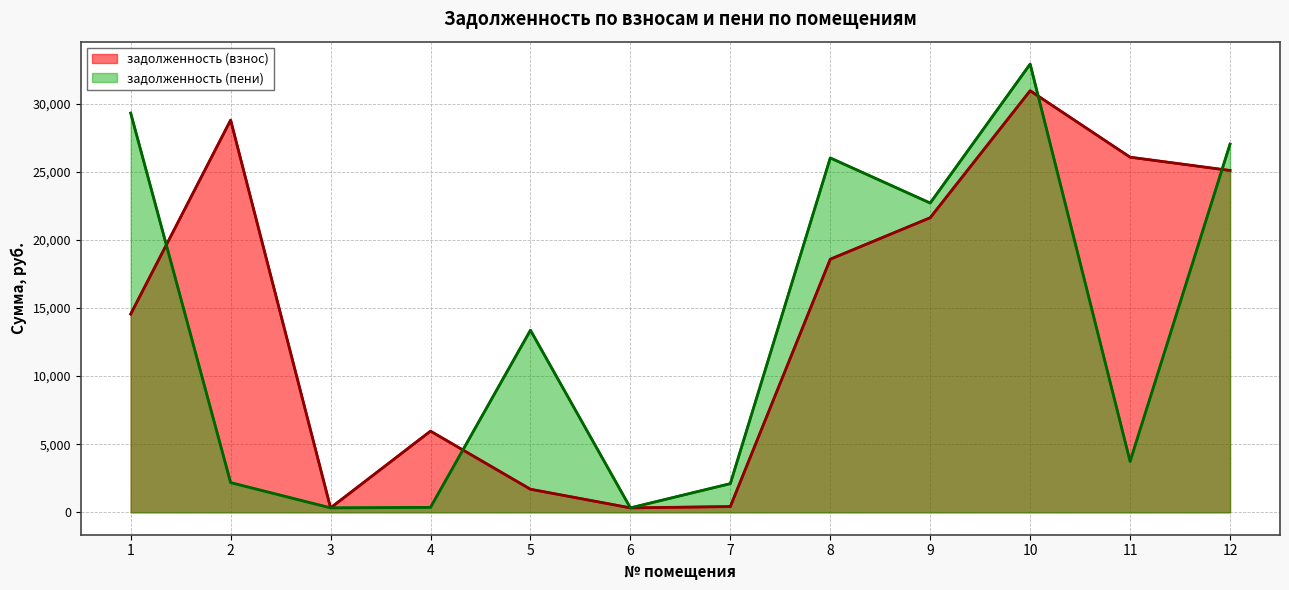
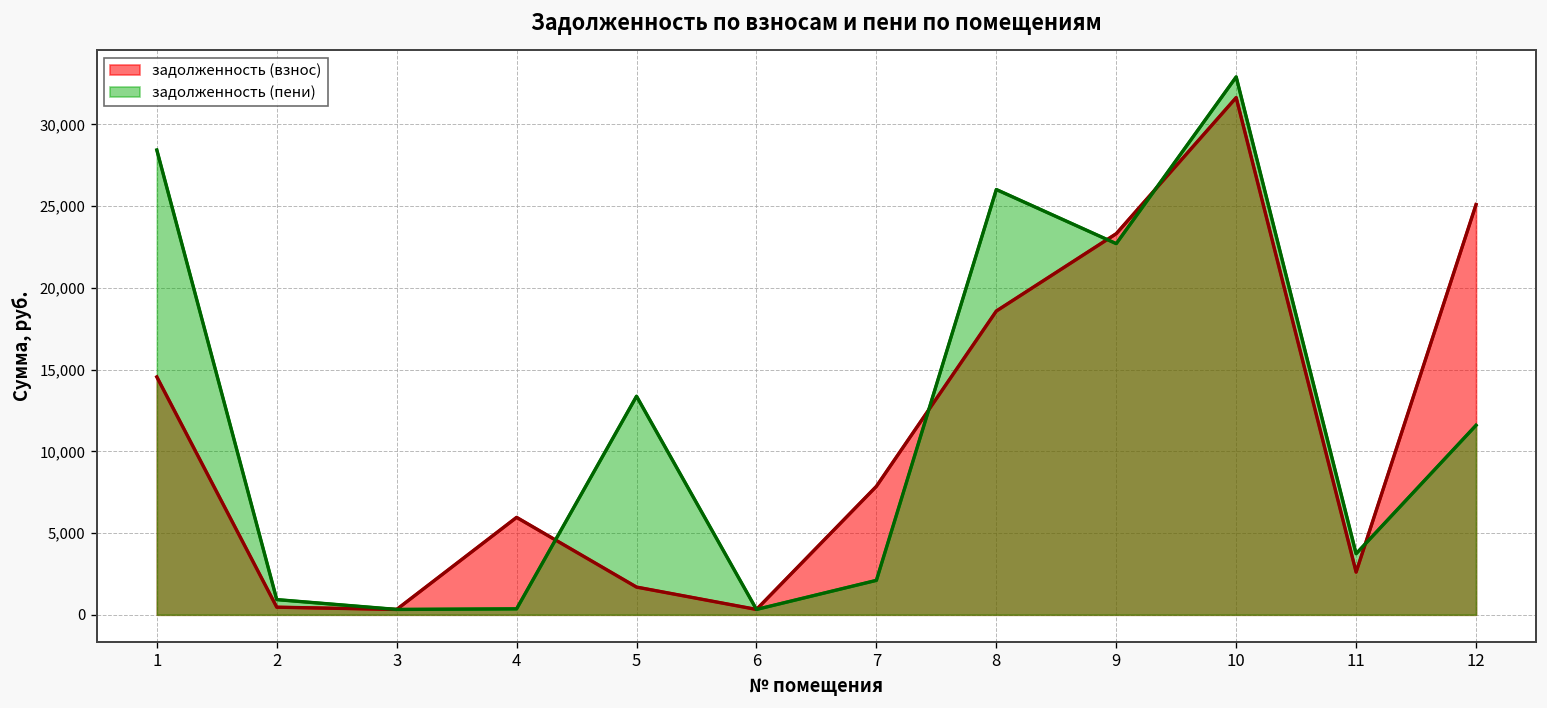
задолженность (пени), 1: 29,300 -> 28,400
задолженность (взнос), 2: 28,800 -> 500
задолженность (пени), 2: 2,200 -> 900
задолженность (взнос), 7: 400 -> 7,900
задолженность (взнос), 9: 21,600 -> 23,300
задолженность (взнос), 10: 31,000 -> 31,600
задолженность (взнос), 11: 26,100 -> 2,600
задолженность (пени), 12: 27,000 -> 11,600
